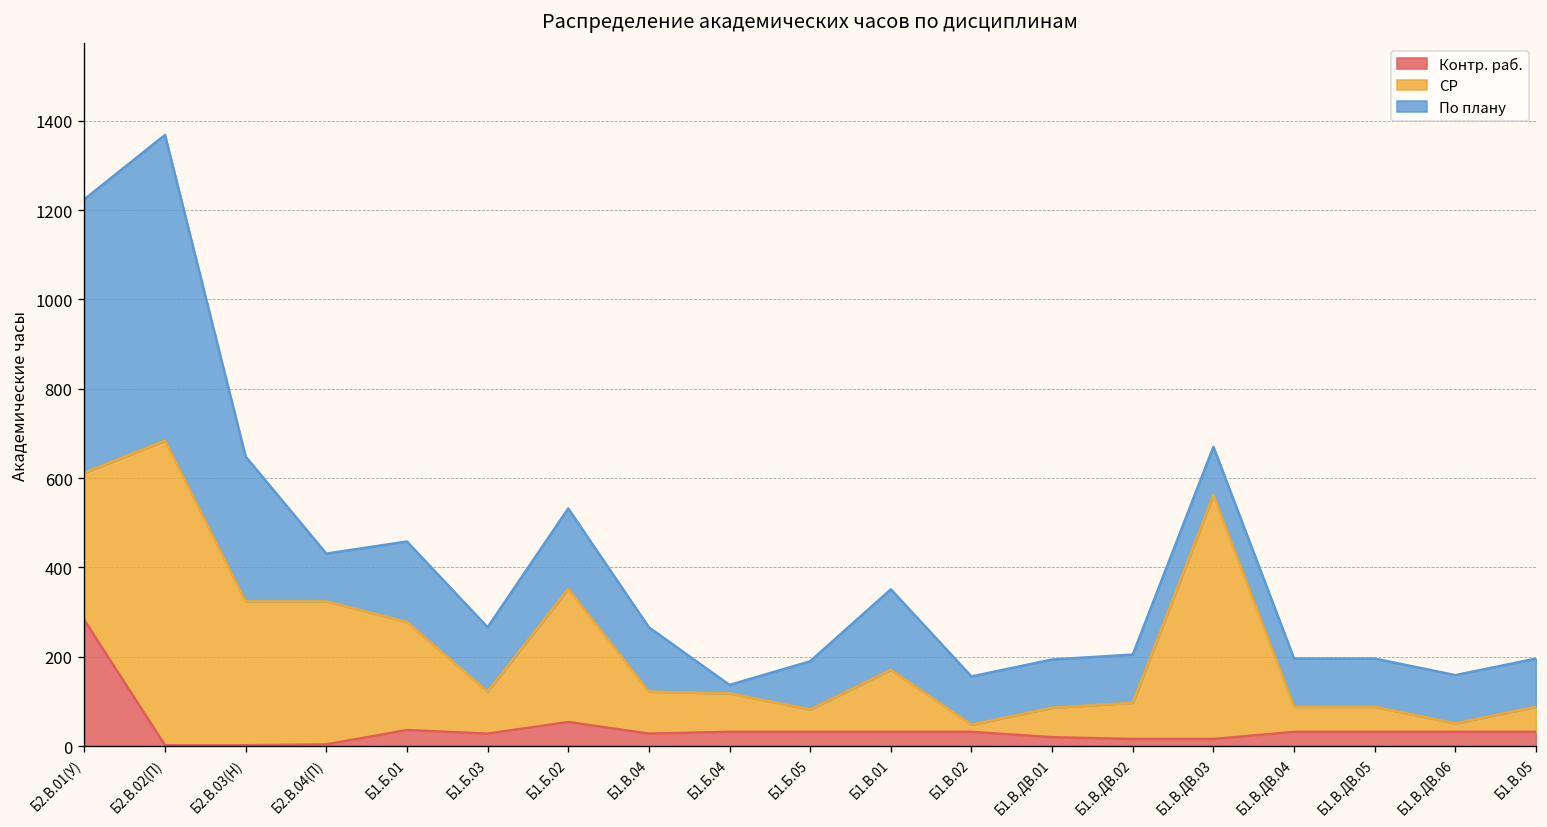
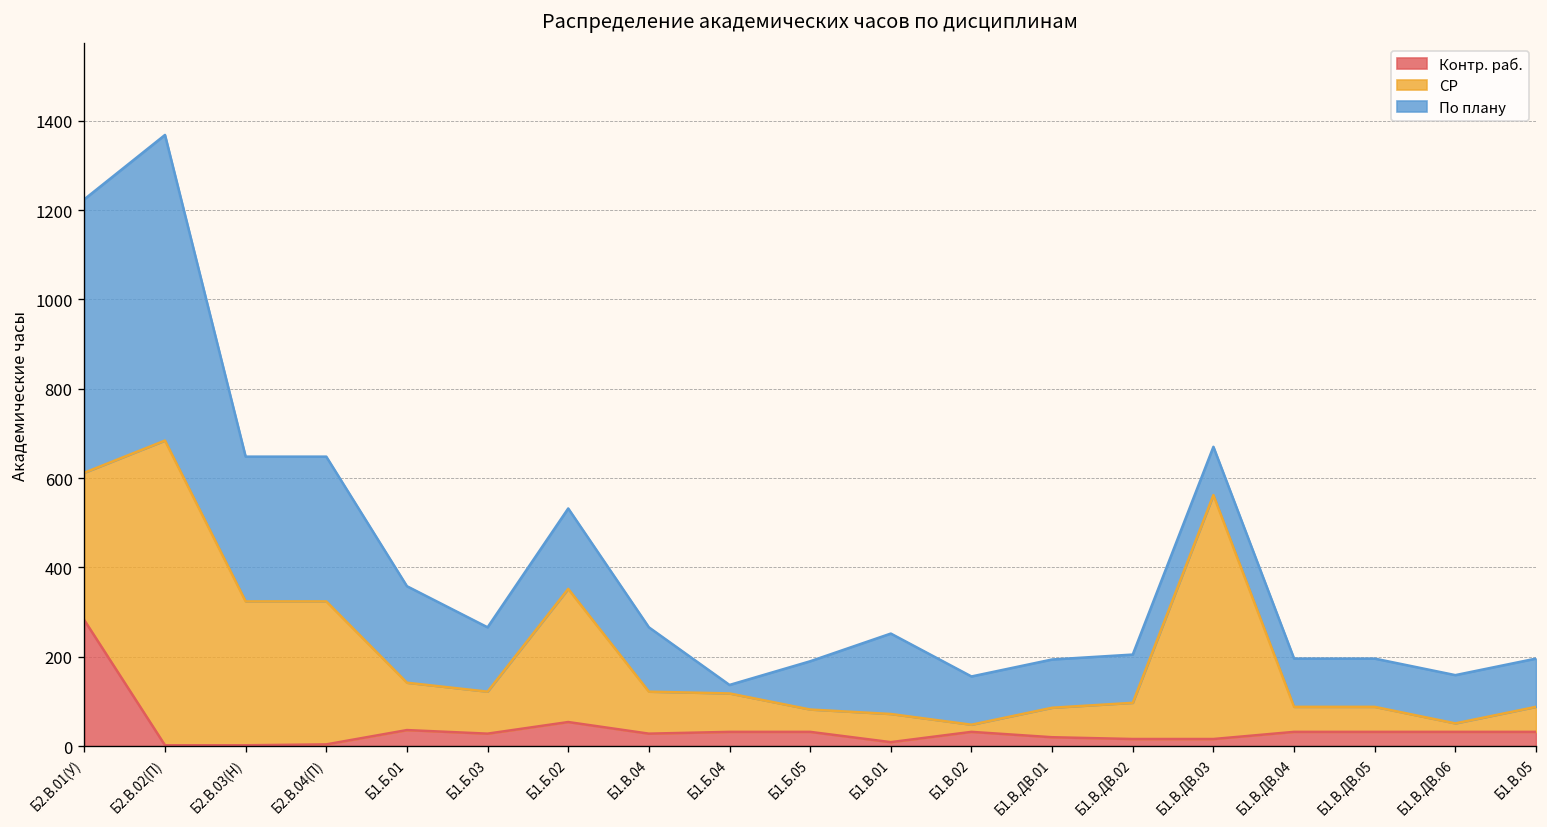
По плану, Б2.В.04(П): 110 -> 320
СР, Б1.Б.01: 240 -> 110
По плану, Б1.Б.01: 180 -> 220
Контр. раб., Б1.В.01: 30 -> 10
СР, Б1.В.01: 140 -> 60
